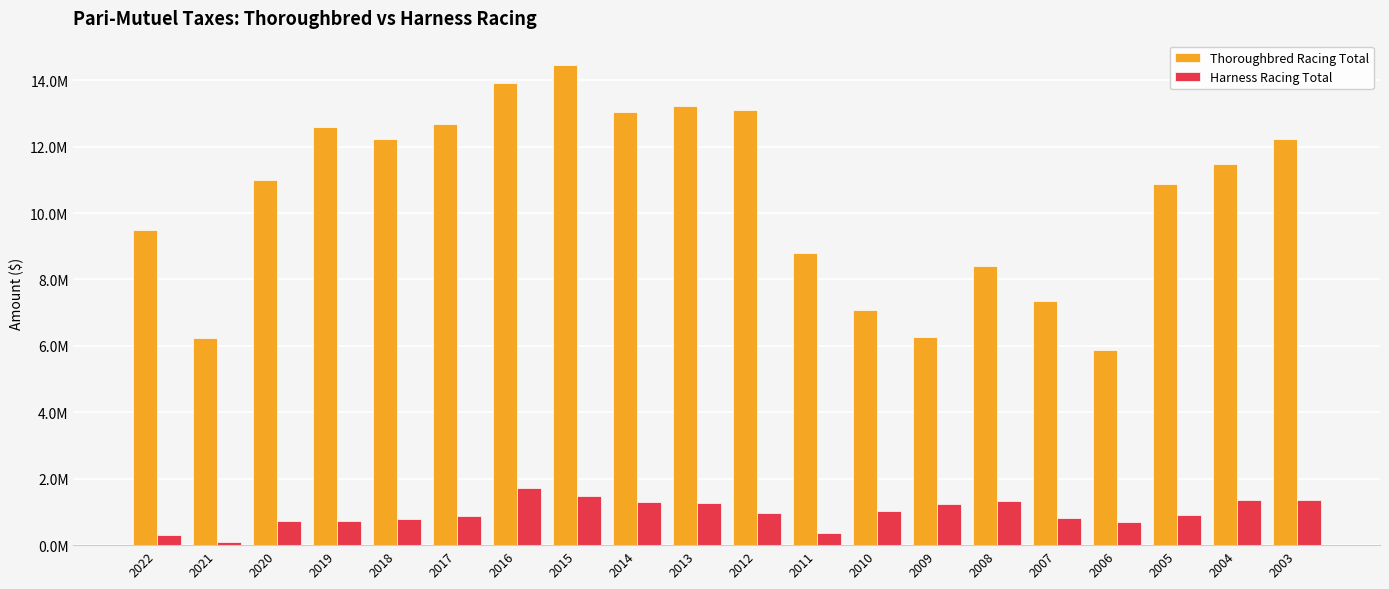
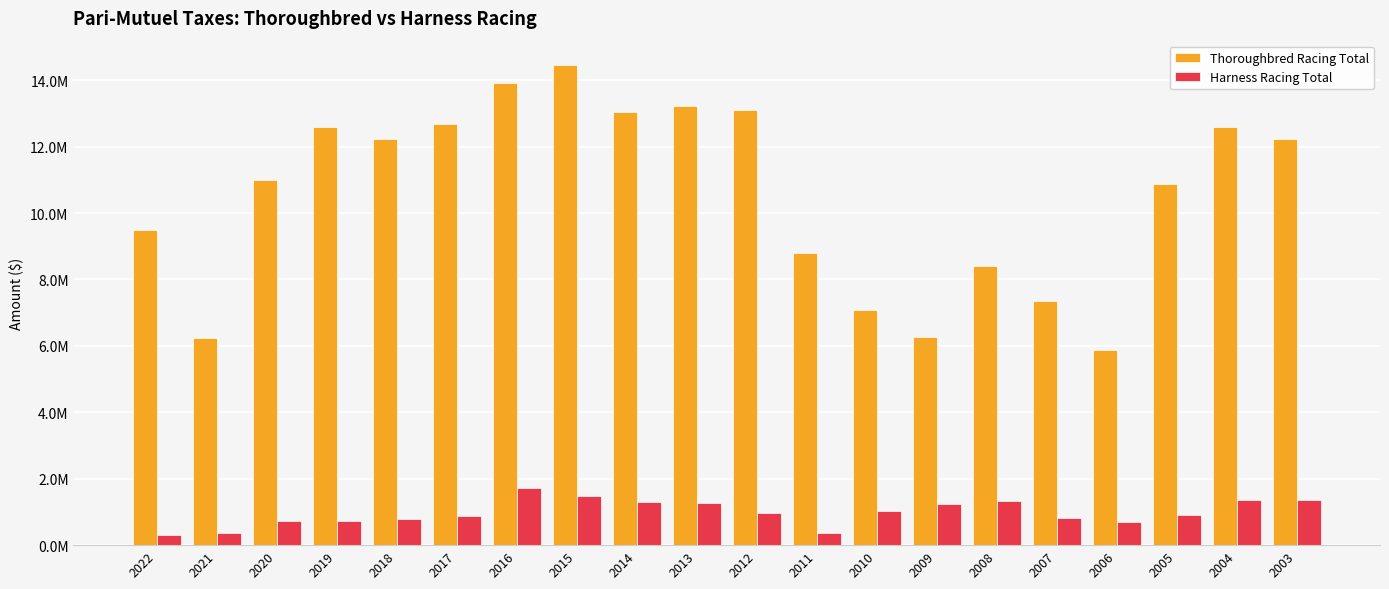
Harness Racing Total, 2021: 100000 -> 400000
Thoroughbred Racing Total, 2004: 11500000 -> 12600000
